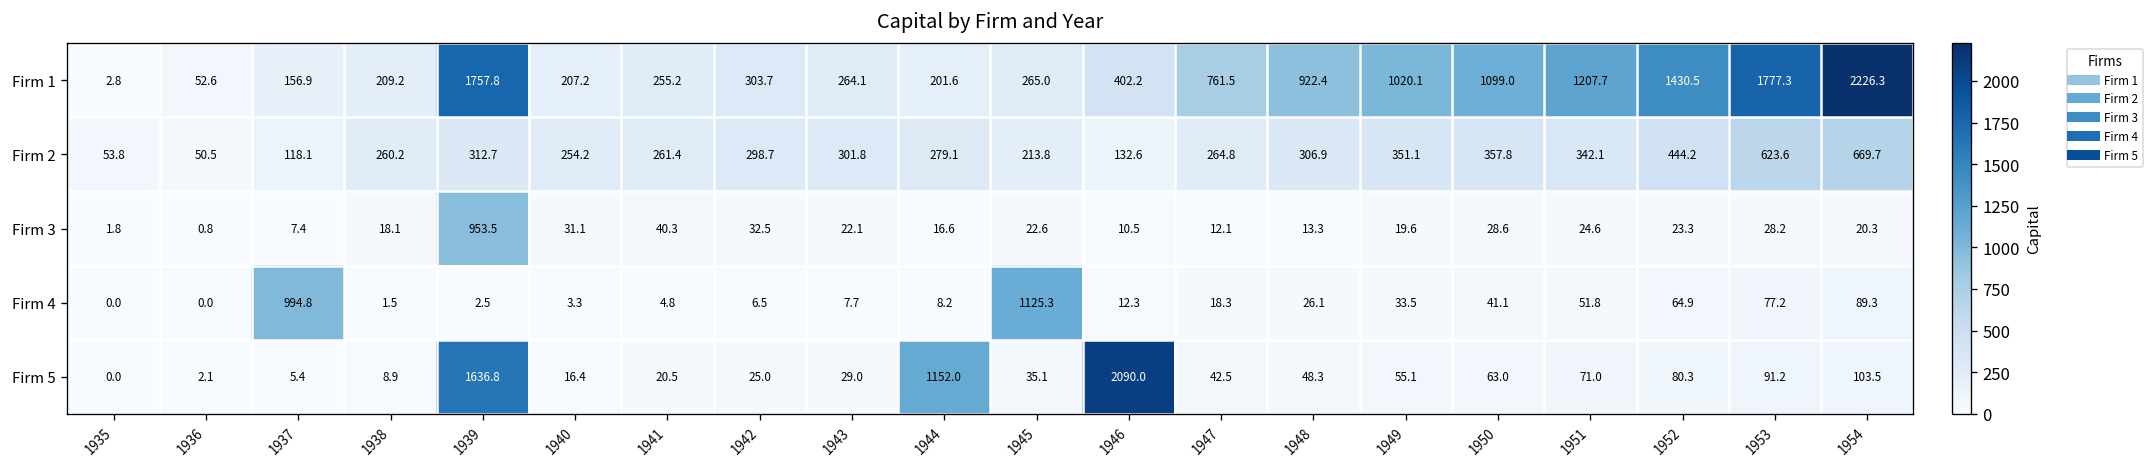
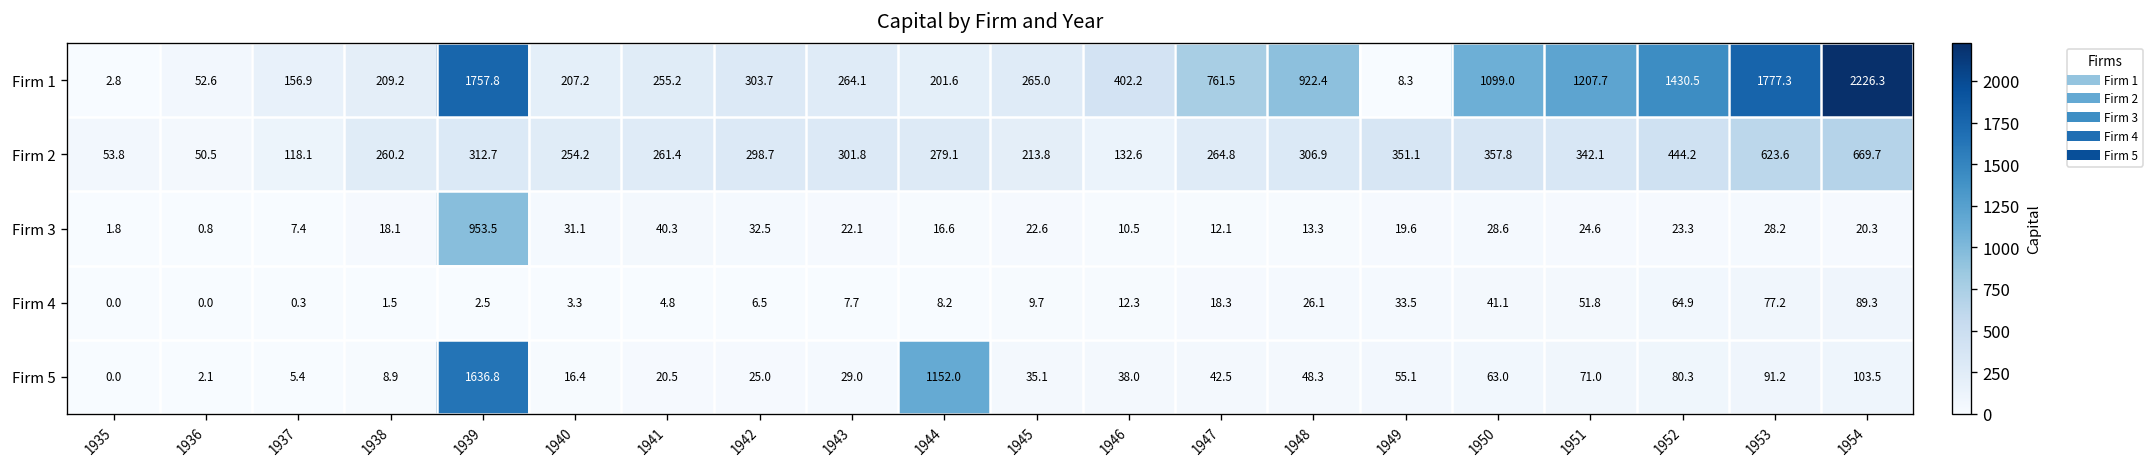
Firm 1, 1949: 1020.1 -> 8.3
Firm 4, 1937: 994.8 -> 0.3
Firm 4, 1945: 1125.3 -> 9.7
Firm 5, 1946: 2090.0 -> 38.0
